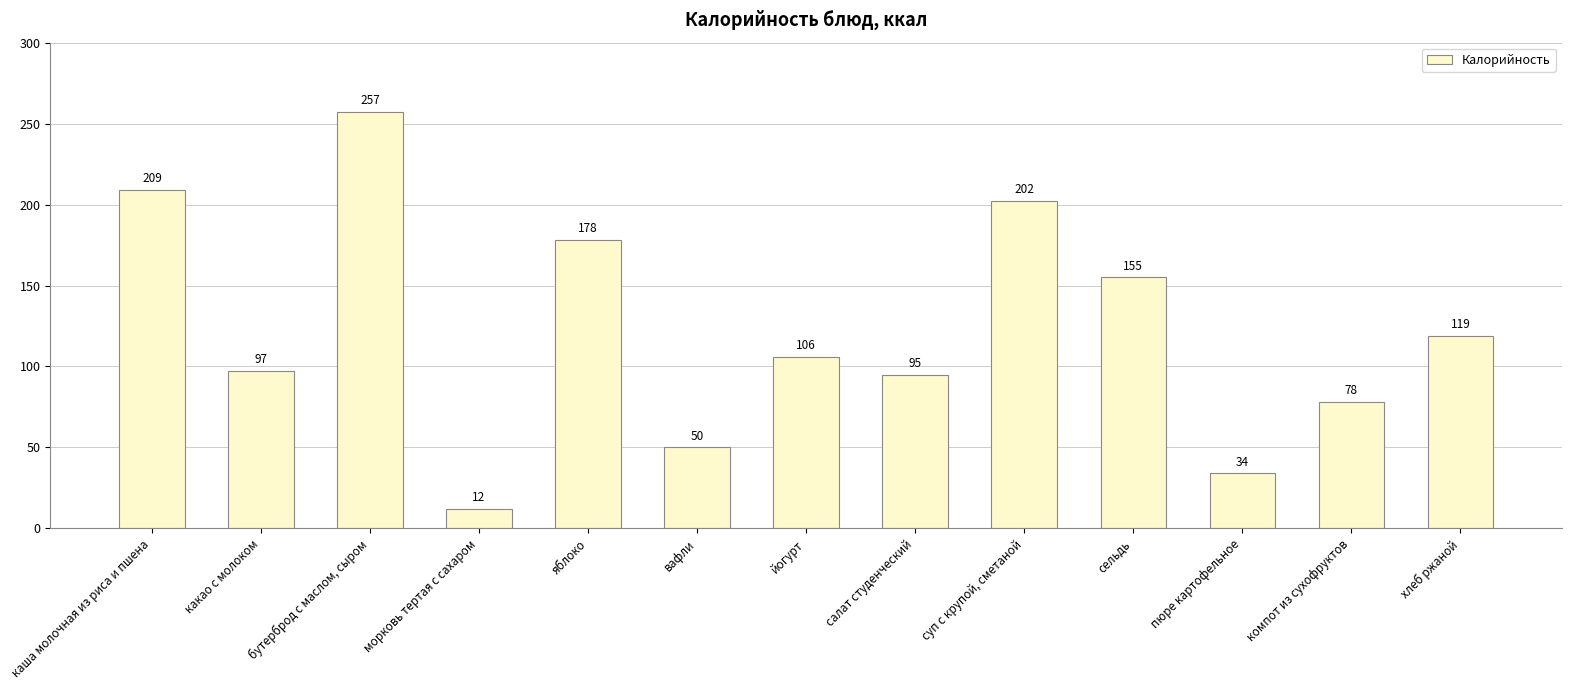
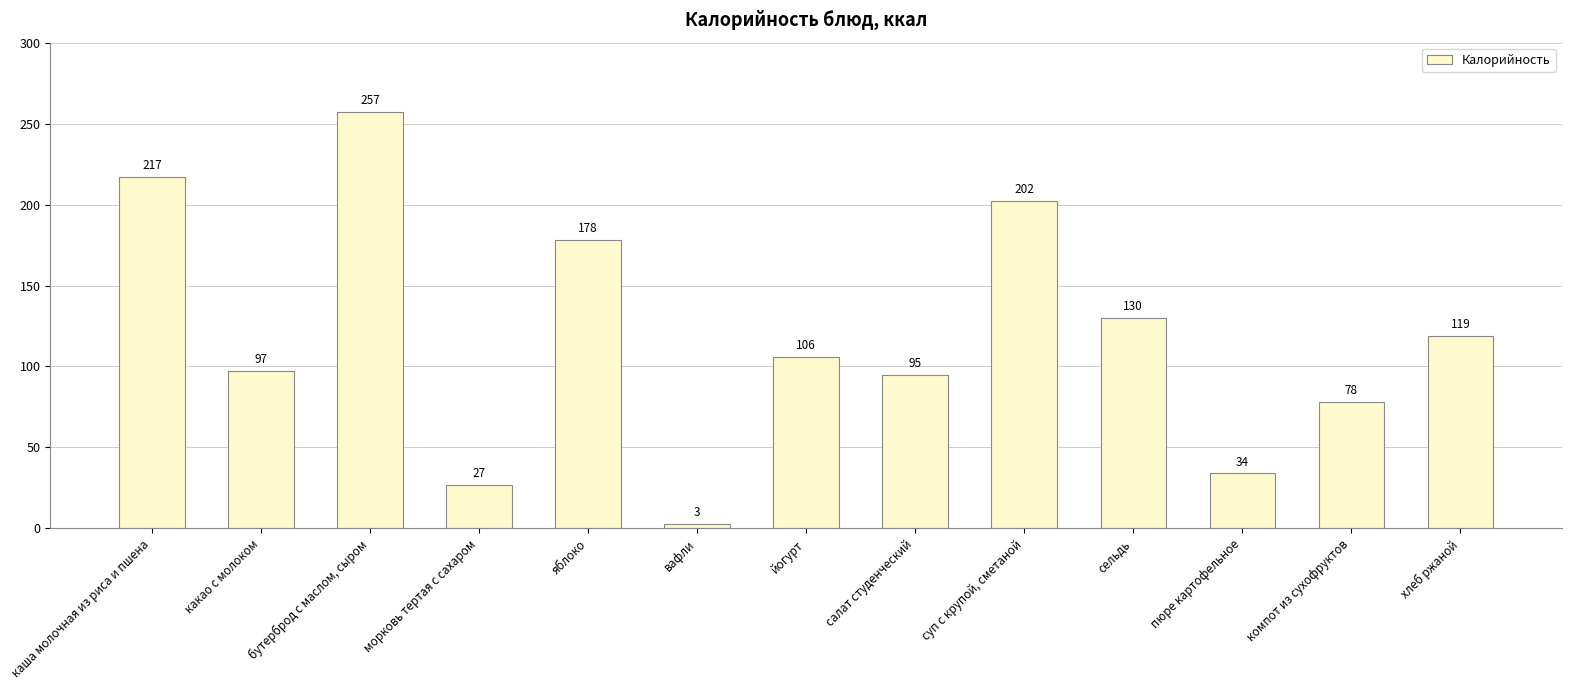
каша молочная из риса и пшена: 209 -> 217
морковь тертая с сахаром: 12 -> 27
вафли: 50 -> 3
сельдь: 155 -> 130
